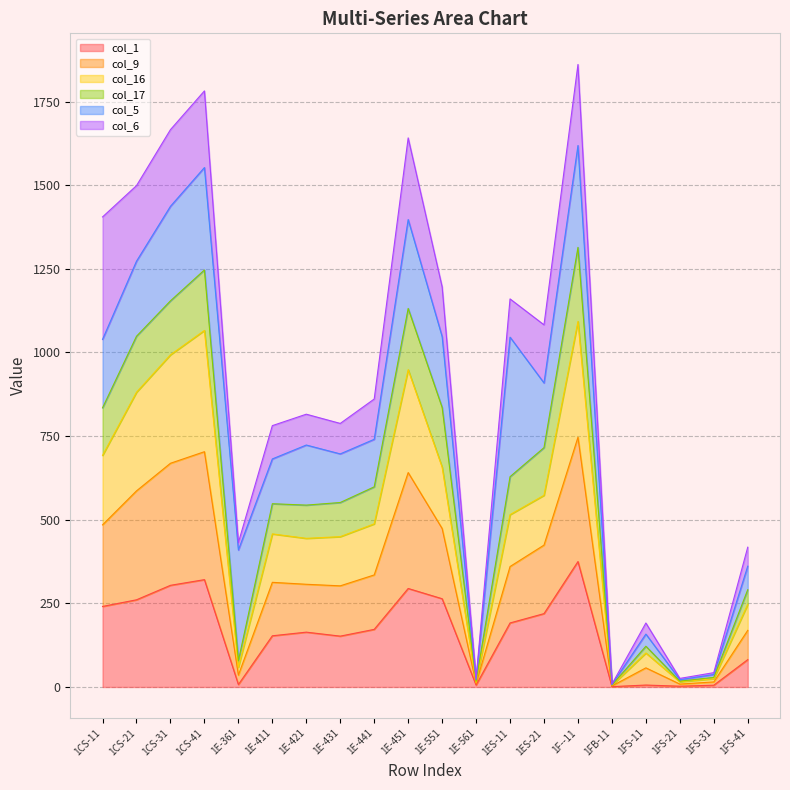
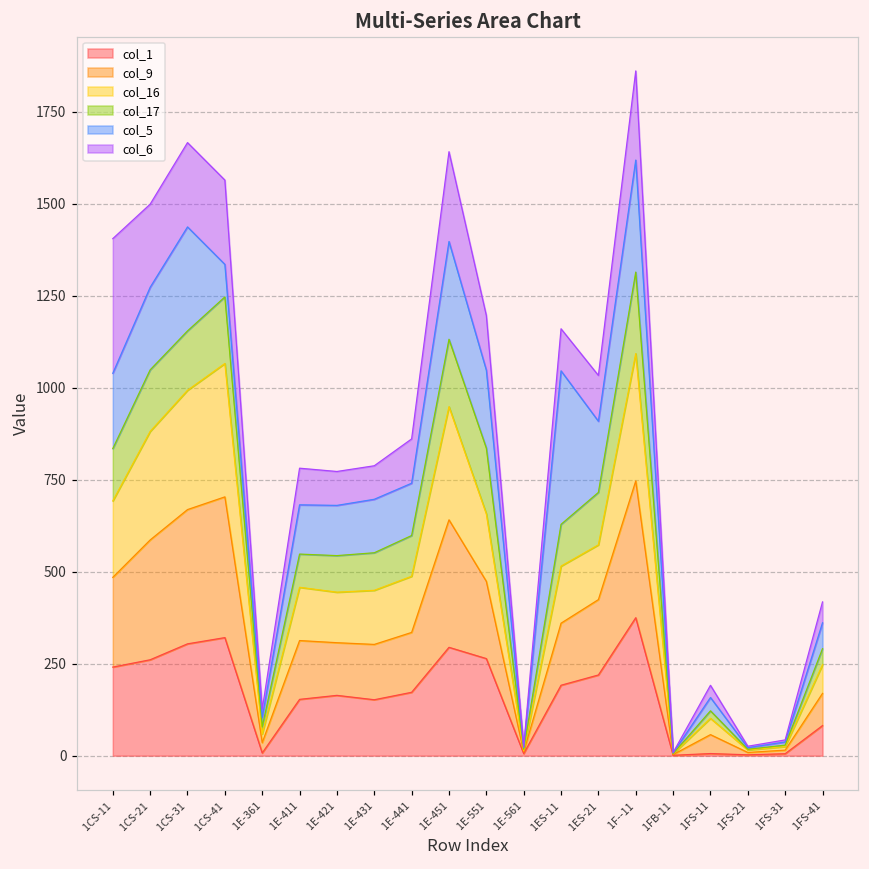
col_5, 1CS-41: 310 -> 90
col_5, 1E-361: 330 -> 30
col_5, 1E-421: 180 -> 140
col_6, 1ES-21: 170 -> 120
